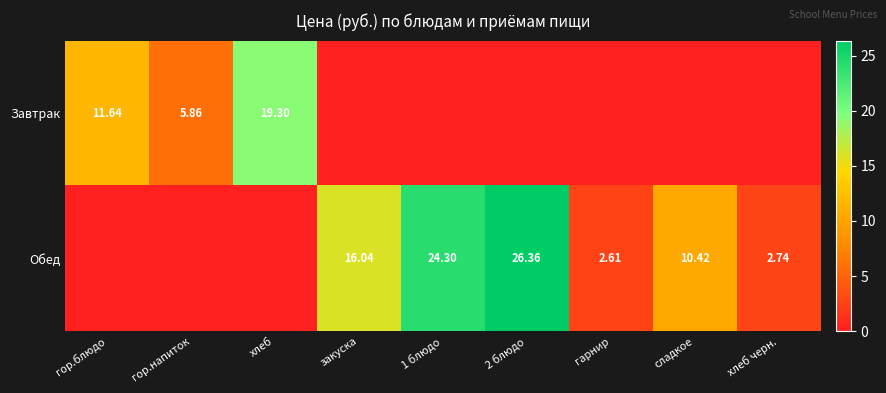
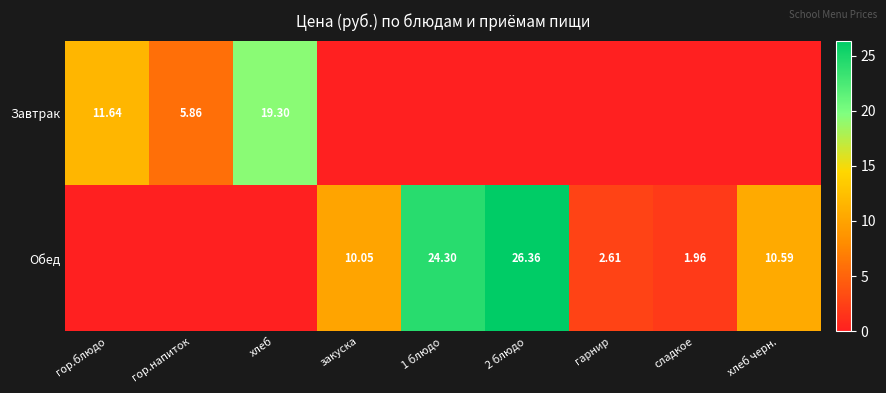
Обед, закуска: 16.04 -> 10.05
Обед, сладкое: 10.42 -> 1.96
Обед, хлеб черн.: 2.74 -> 10.59
